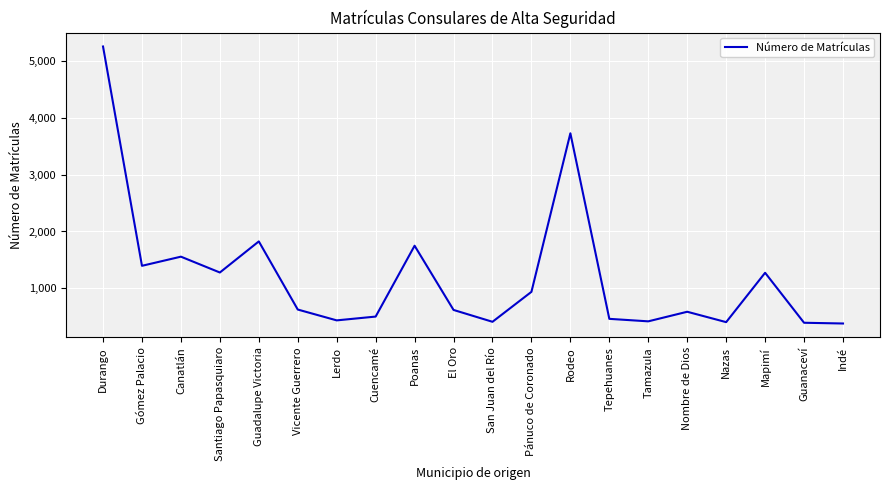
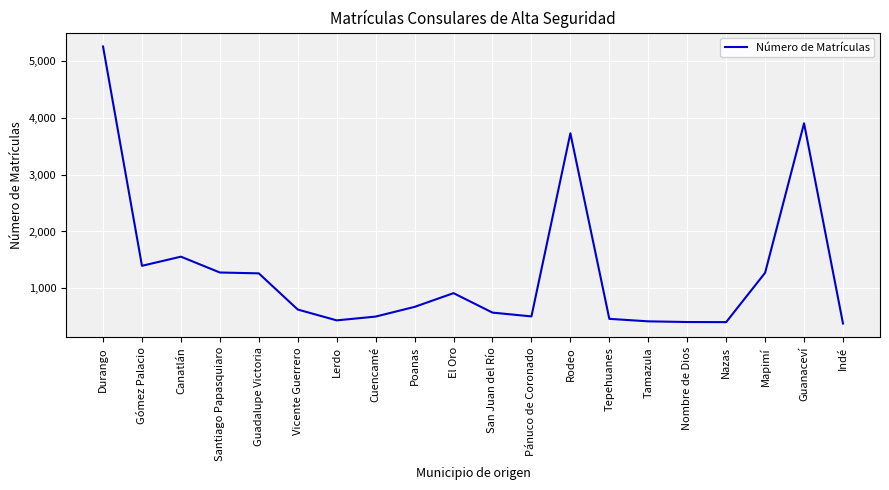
Guadalupe Victoria: 1,800 -> 1,300
Poanas: 1,700 -> 700
El Oro: 600 -> 900
San Juan del Río: 400 -> 600
Pánuco de Coronado: 900 -> 500
Nombre de Dios: 600 -> 400
Guanaceví: 400 -> 3,900
